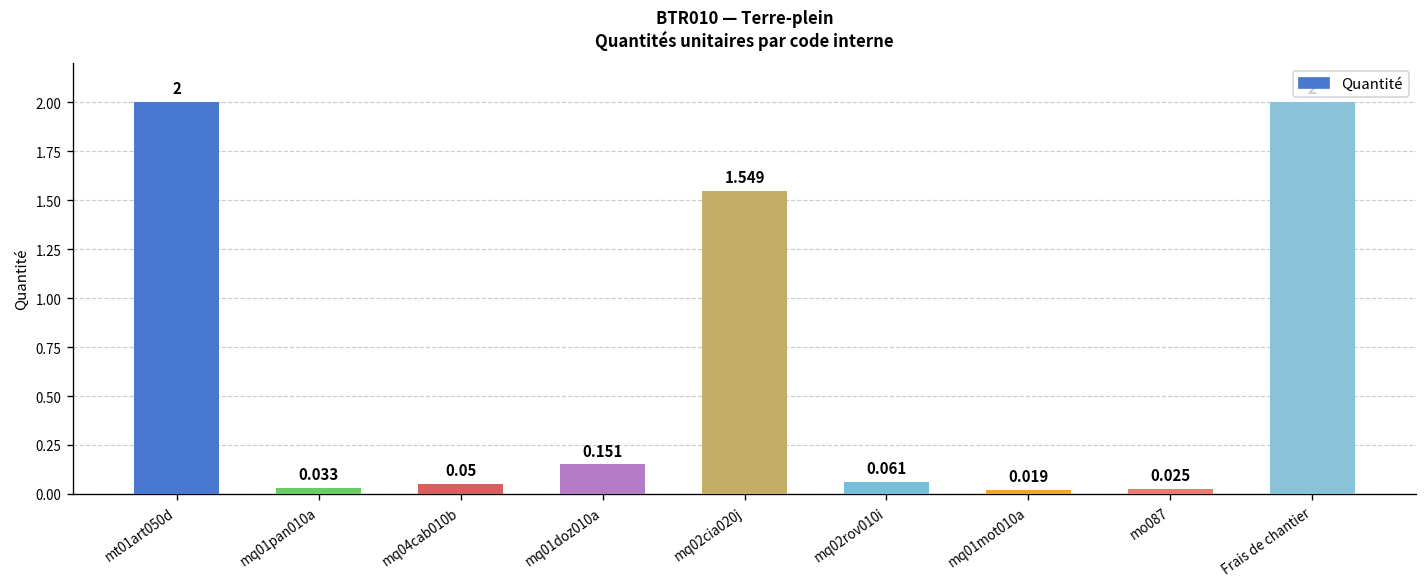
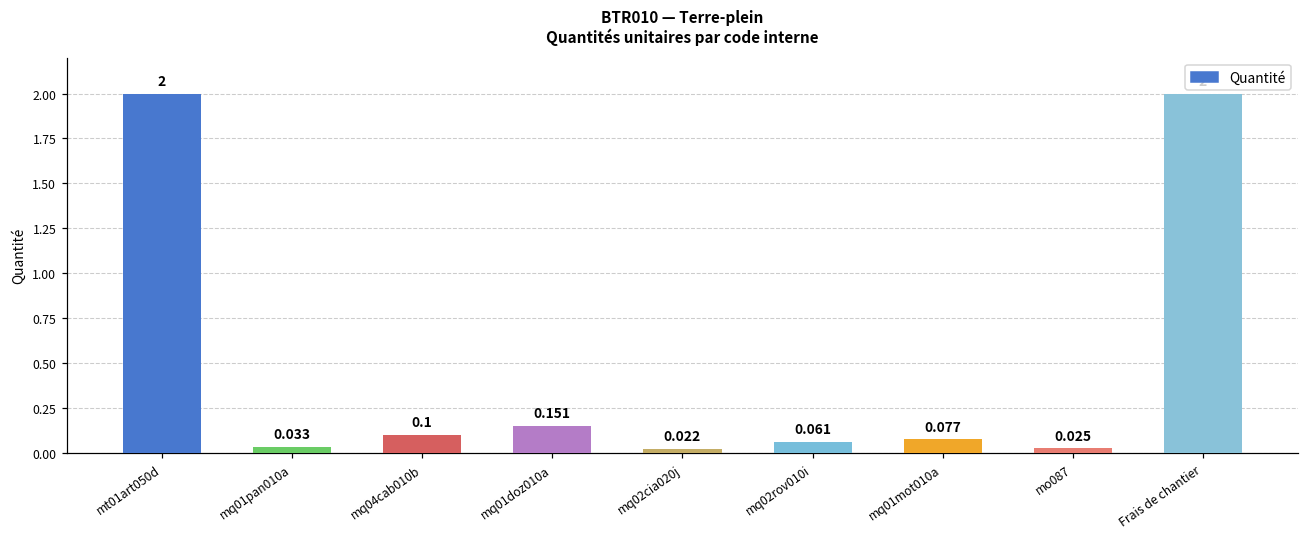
mq04cab010b: 0.05 -> 0.1
mq02cia020j: 1.549 -> 0.022
mq01mot010a: 0.019 -> 0.077
